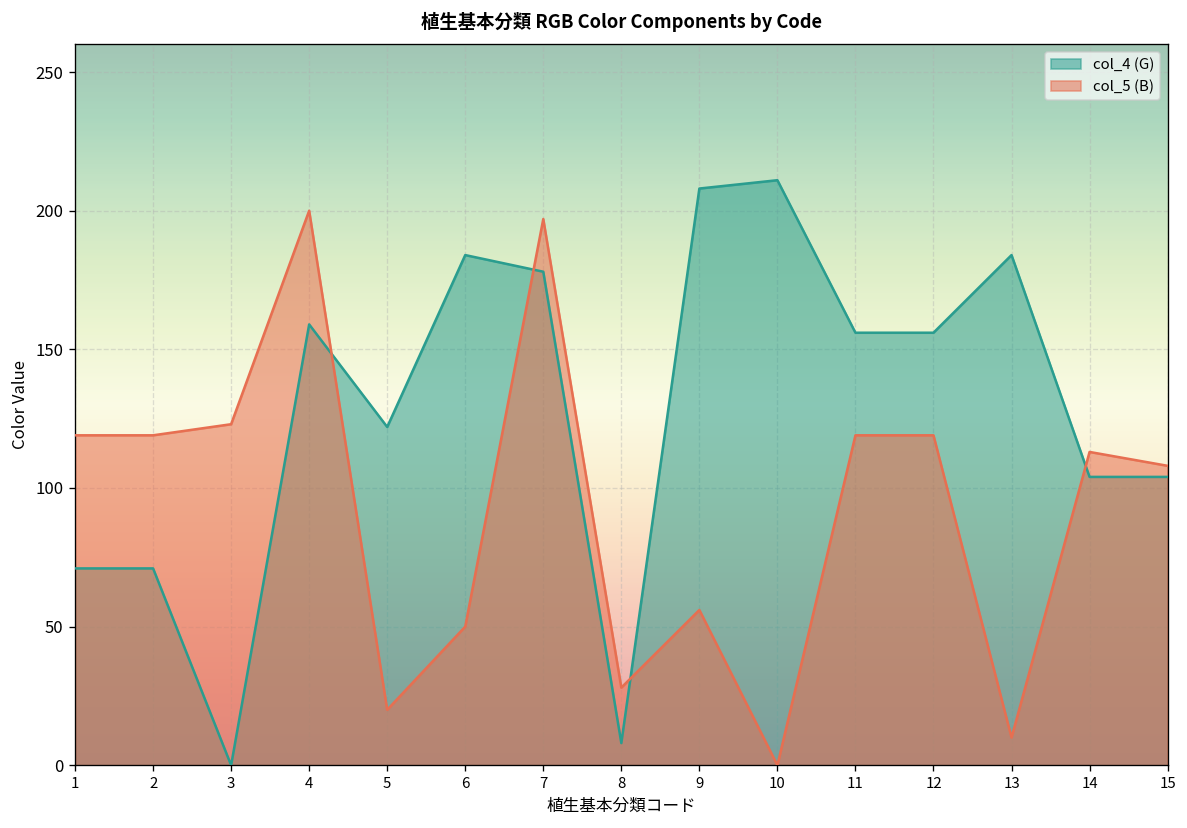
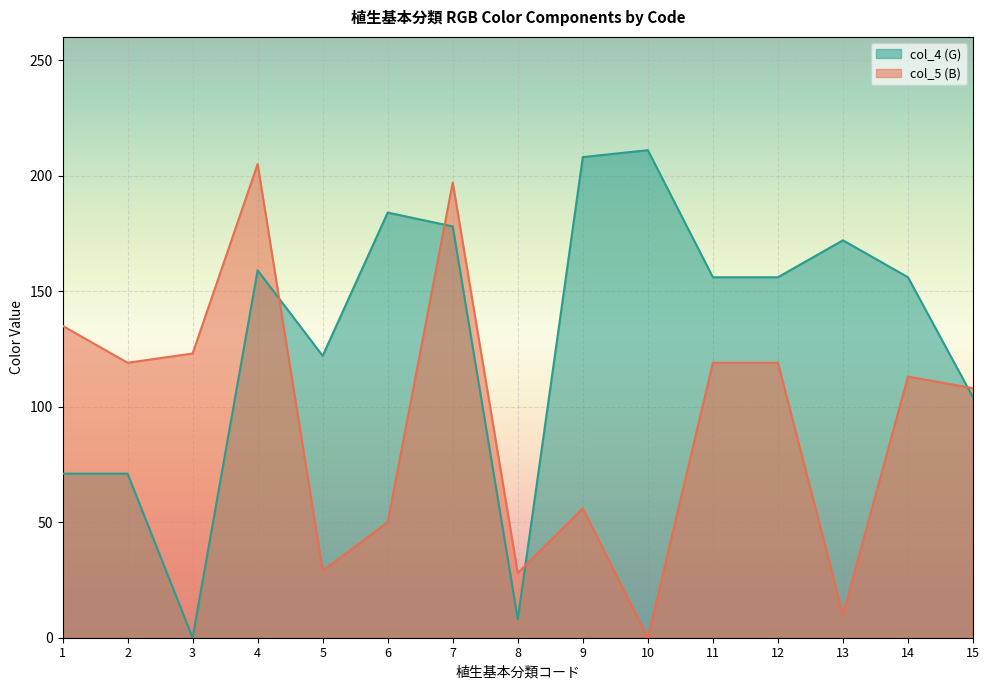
col_5 (B), 1: 119 -> 135
col_5 (B), 4: 200 -> 205
col_5 (B), 5: 20 -> 29
col_4 (G), 13: 184 -> 172
col_4 (G), 14: 104 -> 156
